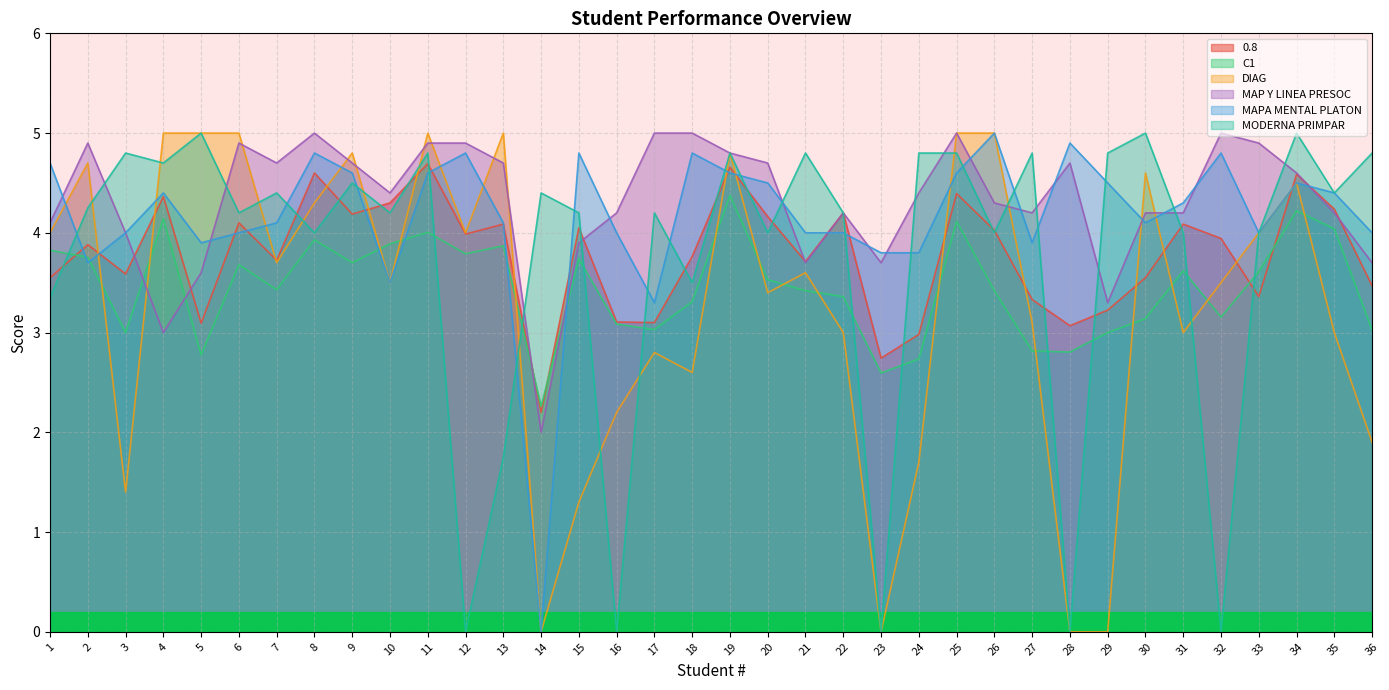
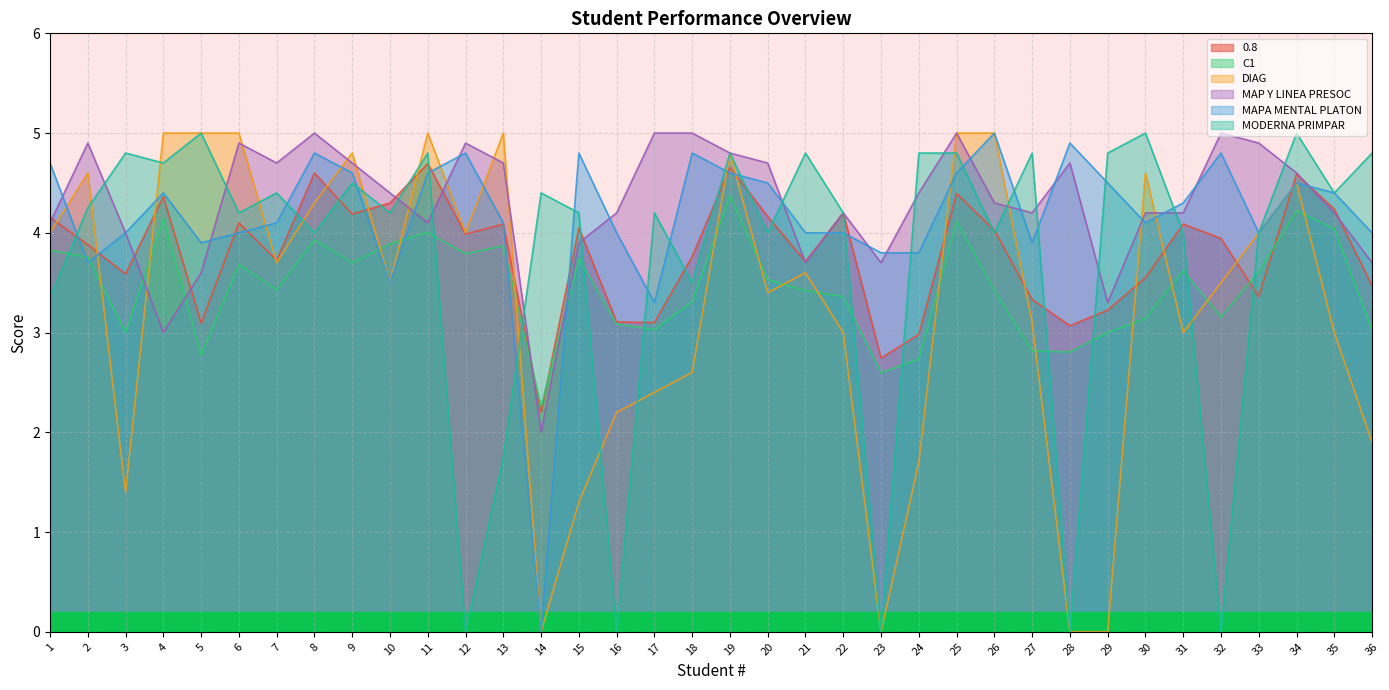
0.8, 1: 3.6 -> 4.2
DIAG, 2: 4.7 -> 4.6
MAP Y LINEA PRESOC, 11: 4.9 -> 4.1
DIAG, 17: 2.8 -> 2.4
